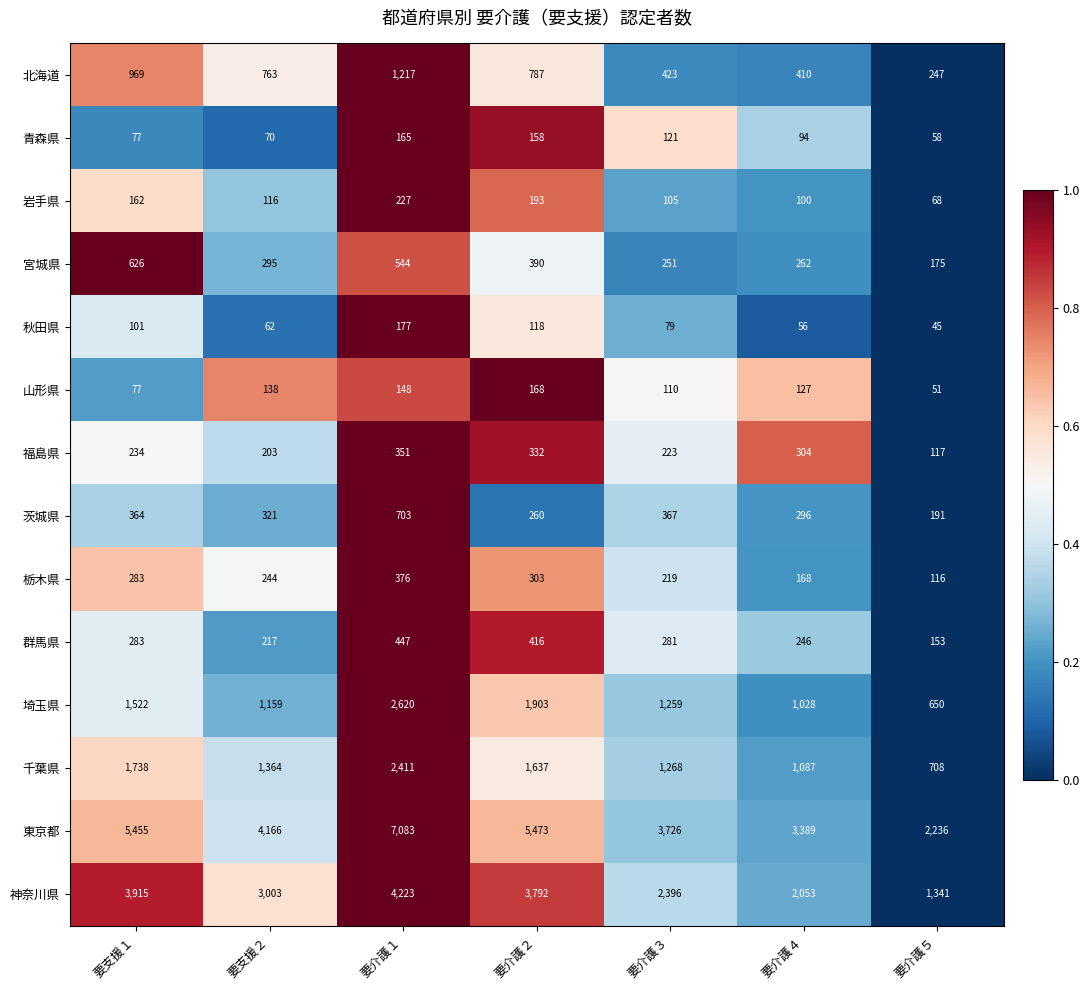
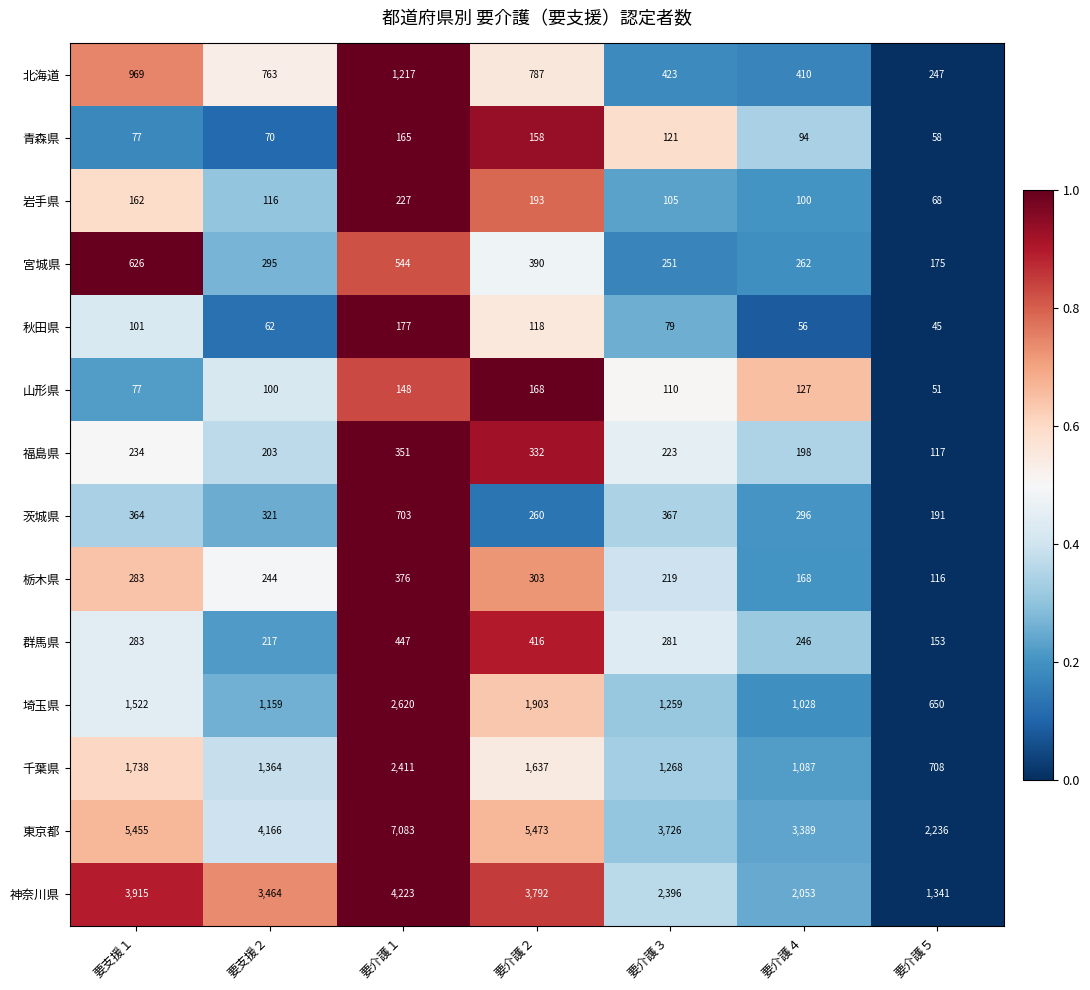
山形県, 要支援２: 138 -> 100
福島県, 要介護４: 304 -> 198
神奈川県, 要支援２: 3,003 -> 3,464
